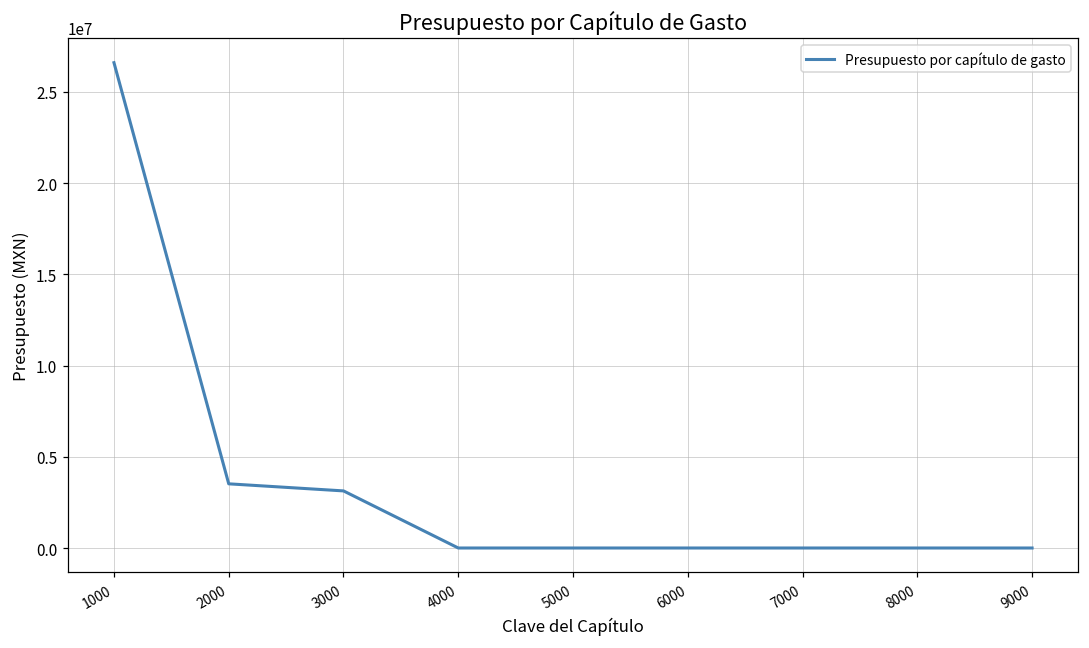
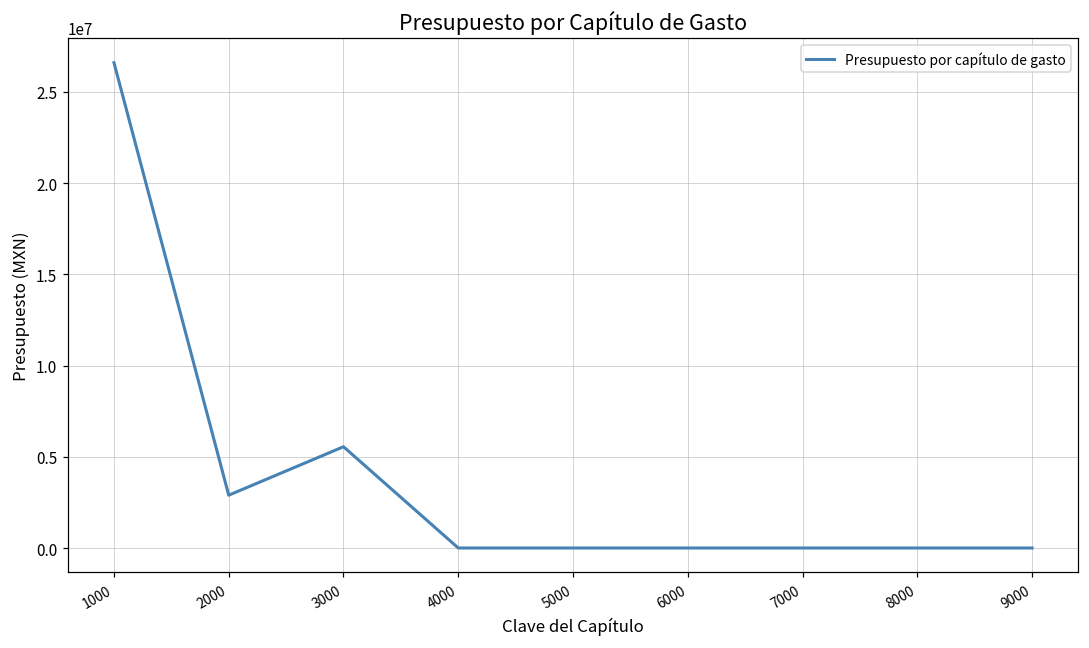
2000: 3500000 -> 2900000
3000: 3100000 -> 5600000
